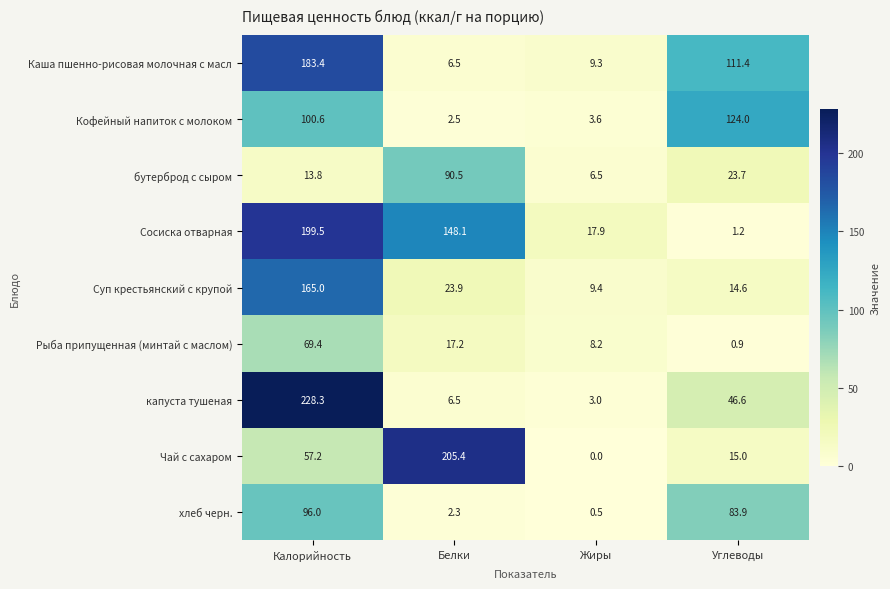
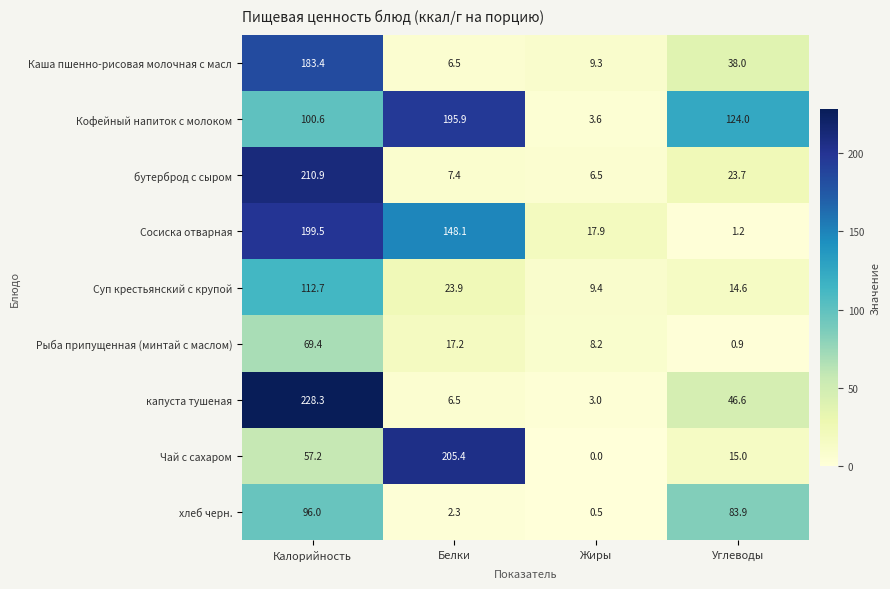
Каша пшенно-рисовая молочная с масл, Углеводы: 111.4 -> 38.0
Кофейный напиток с молоком, Белки: 2.5 -> 195.9
бутерброд с сыром, Калорийность: 13.8 -> 210.9
бутерброд с сыром, Белки: 90.5 -> 7.4
Суп крестьянский с крупой, Калорийность: 165.0 -> 112.7
